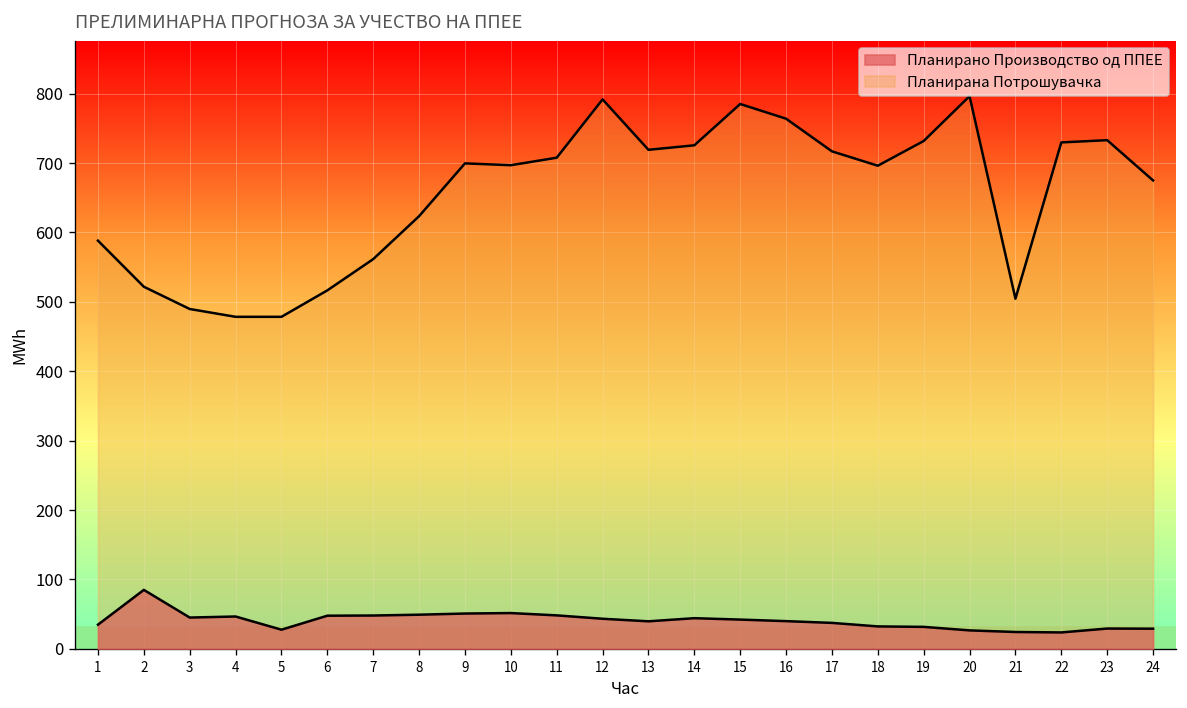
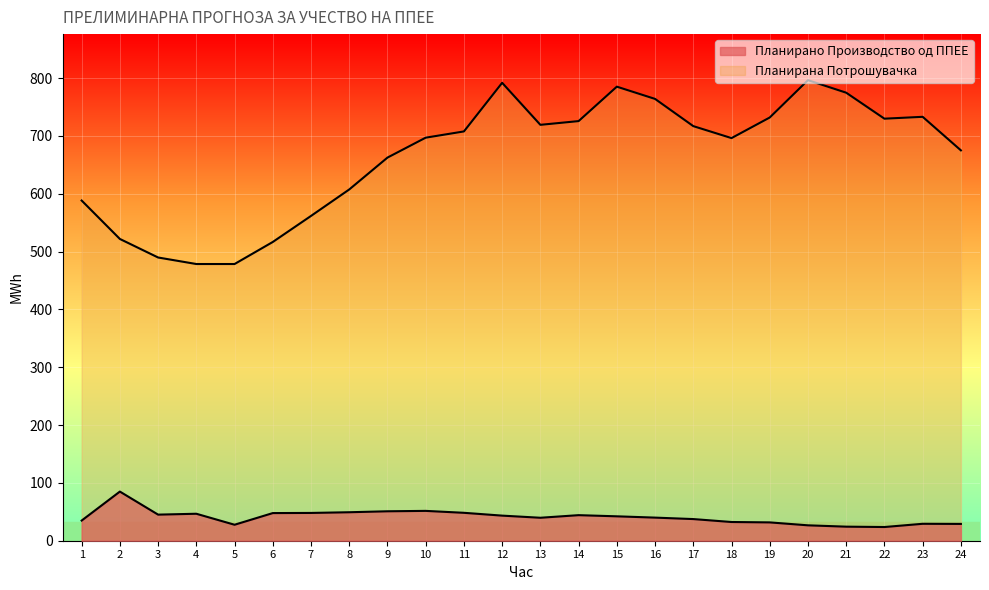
Планирана Потрошувачка, 8: 620 -> 610
Планирана Потрошувачка, 9: 700 -> 660
Планирана Потрошувачка, 21: 500 -> 770
